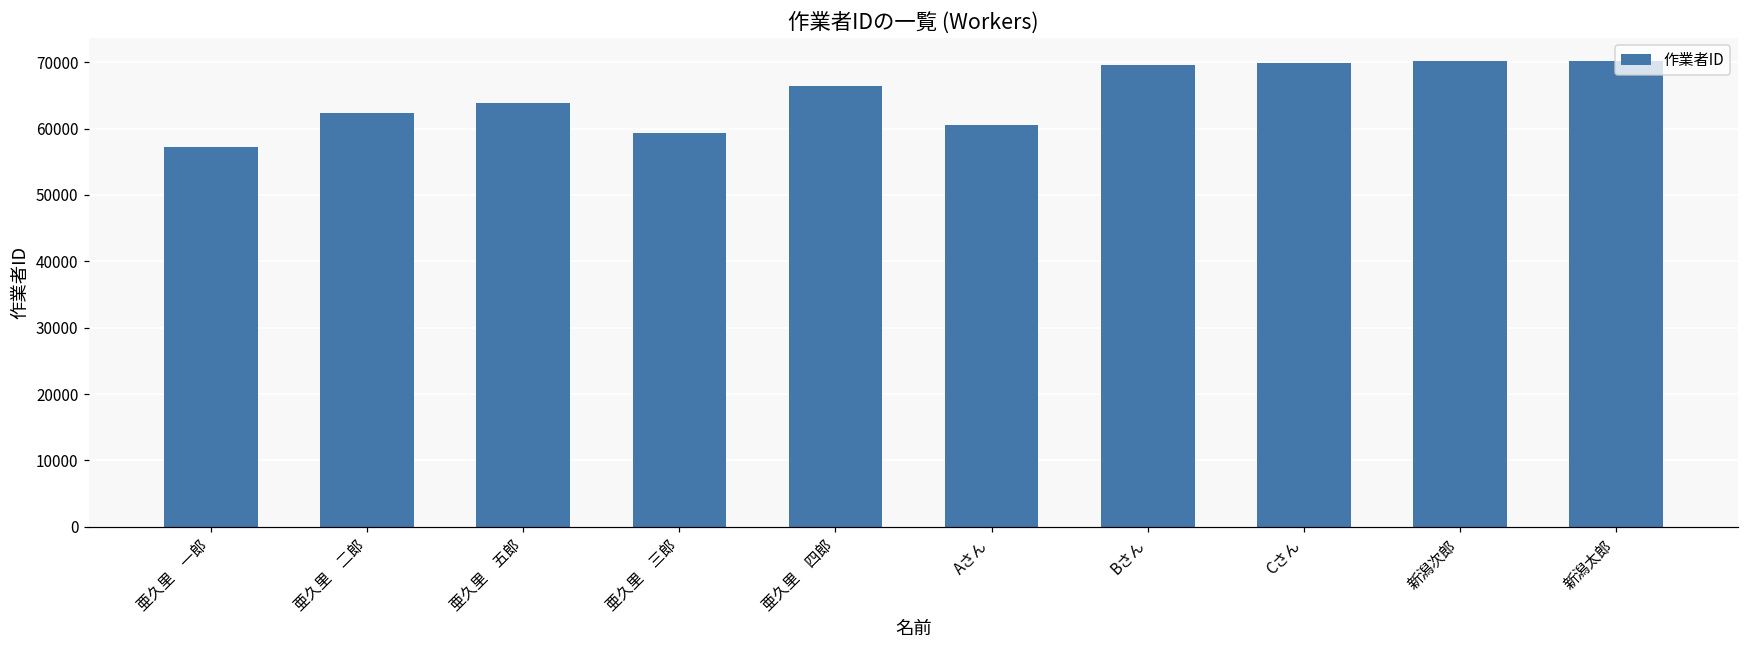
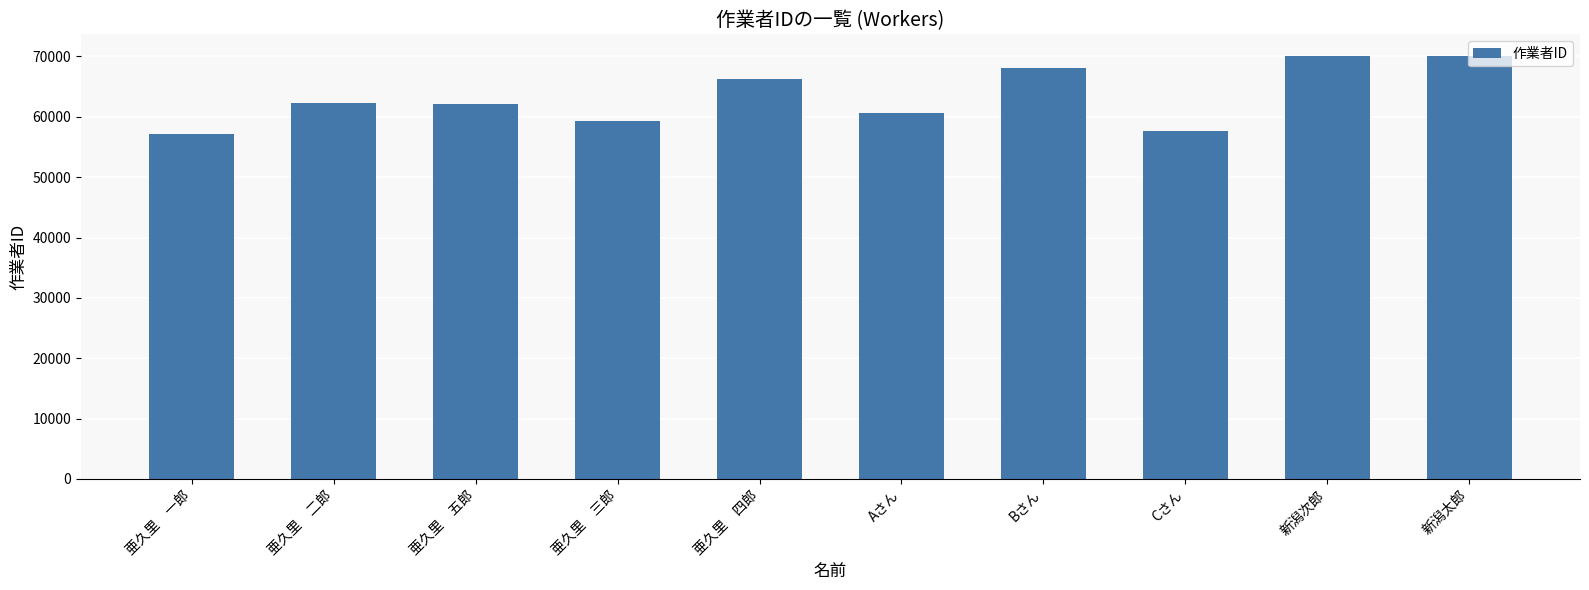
亜久里 五郎: 64000 -> 62000
Bさん: 70000 -> 68000
Cさん: 70000 -> 58000
